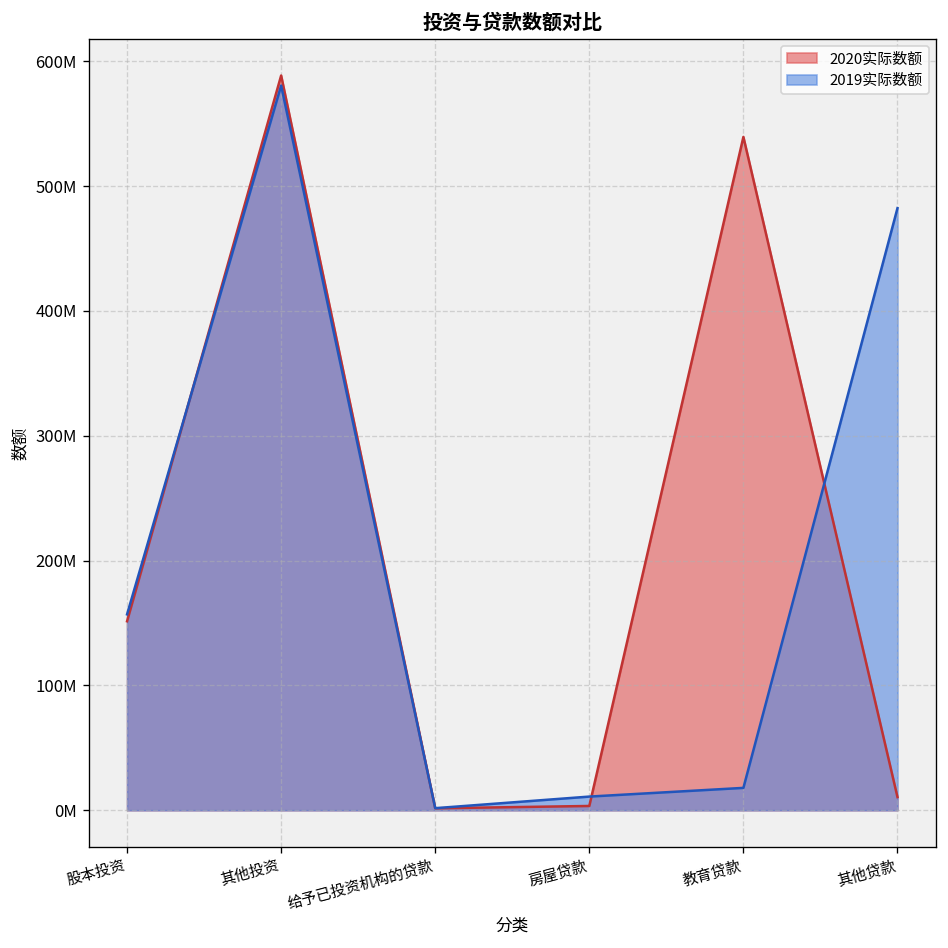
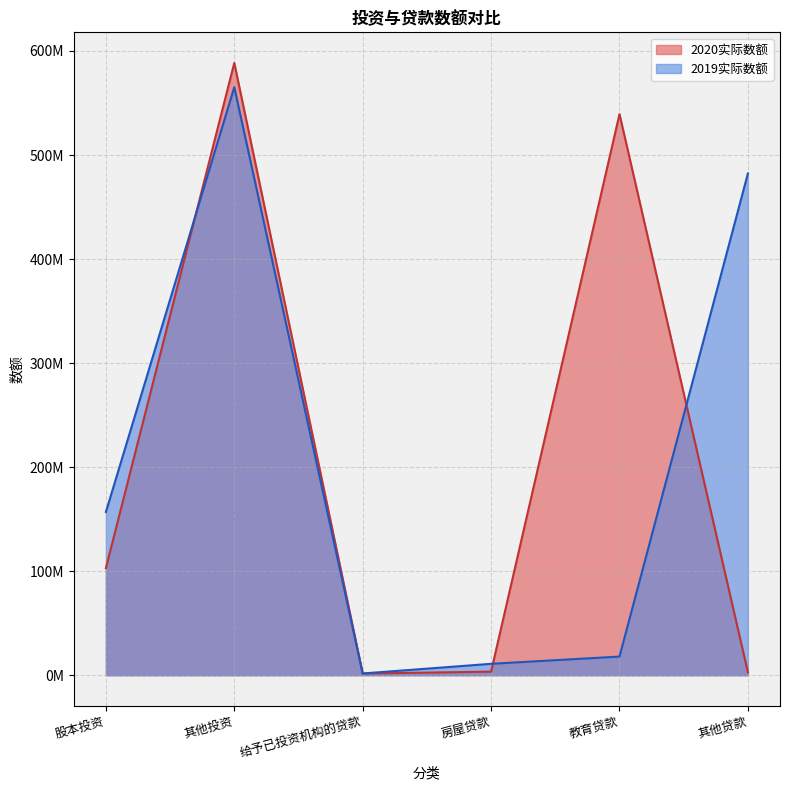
2020实际数额, 股本投资: 151000000 -> 103000000
2019实际数额, 其他投资: 580000000 -> 565000000
2020实际数额, 其他贷款: 11000000 -> 3000000
